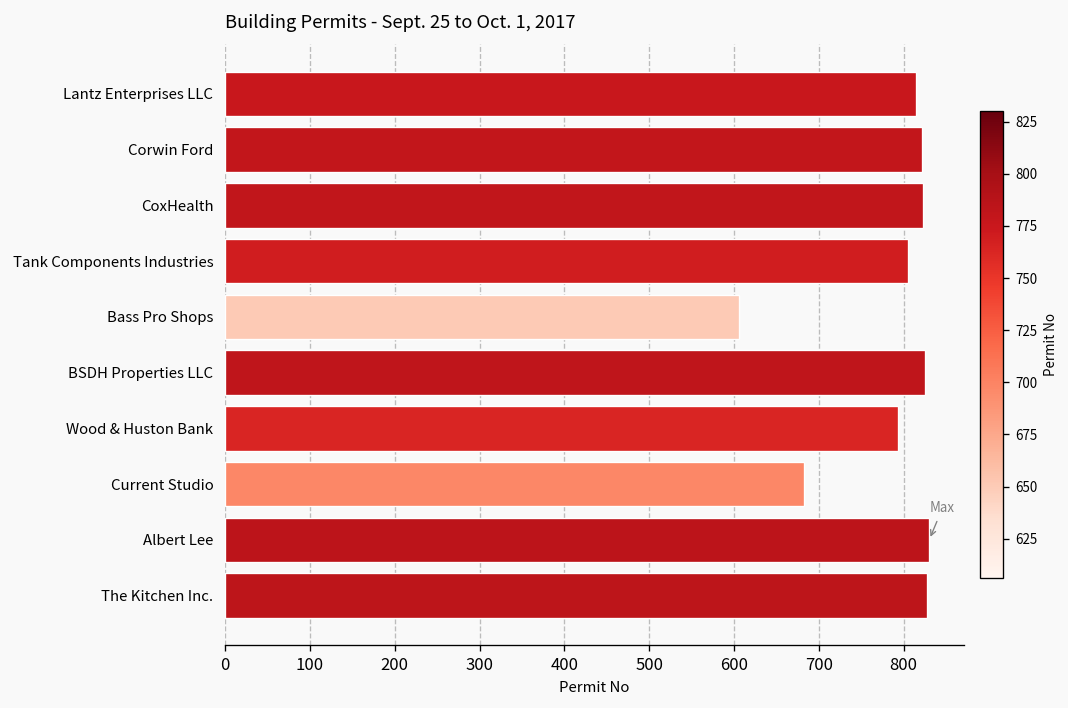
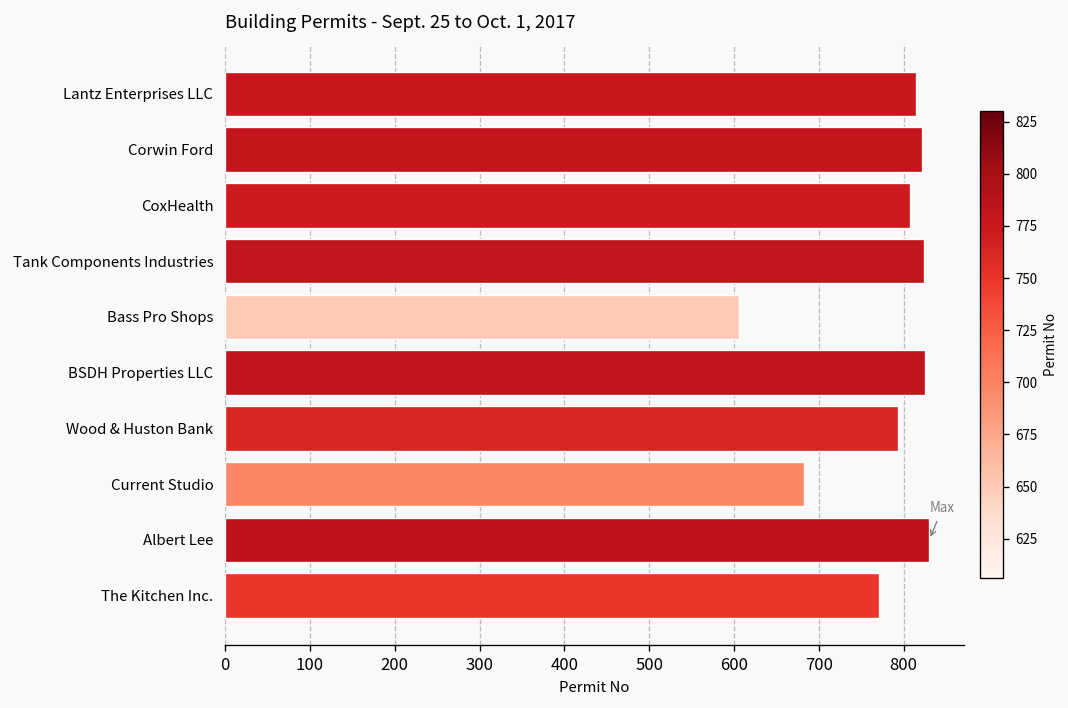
CoxHealth: 820 -> 810
Tank Components Industries: 810 -> 820
The Kitchen Inc.: 830 -> 770
